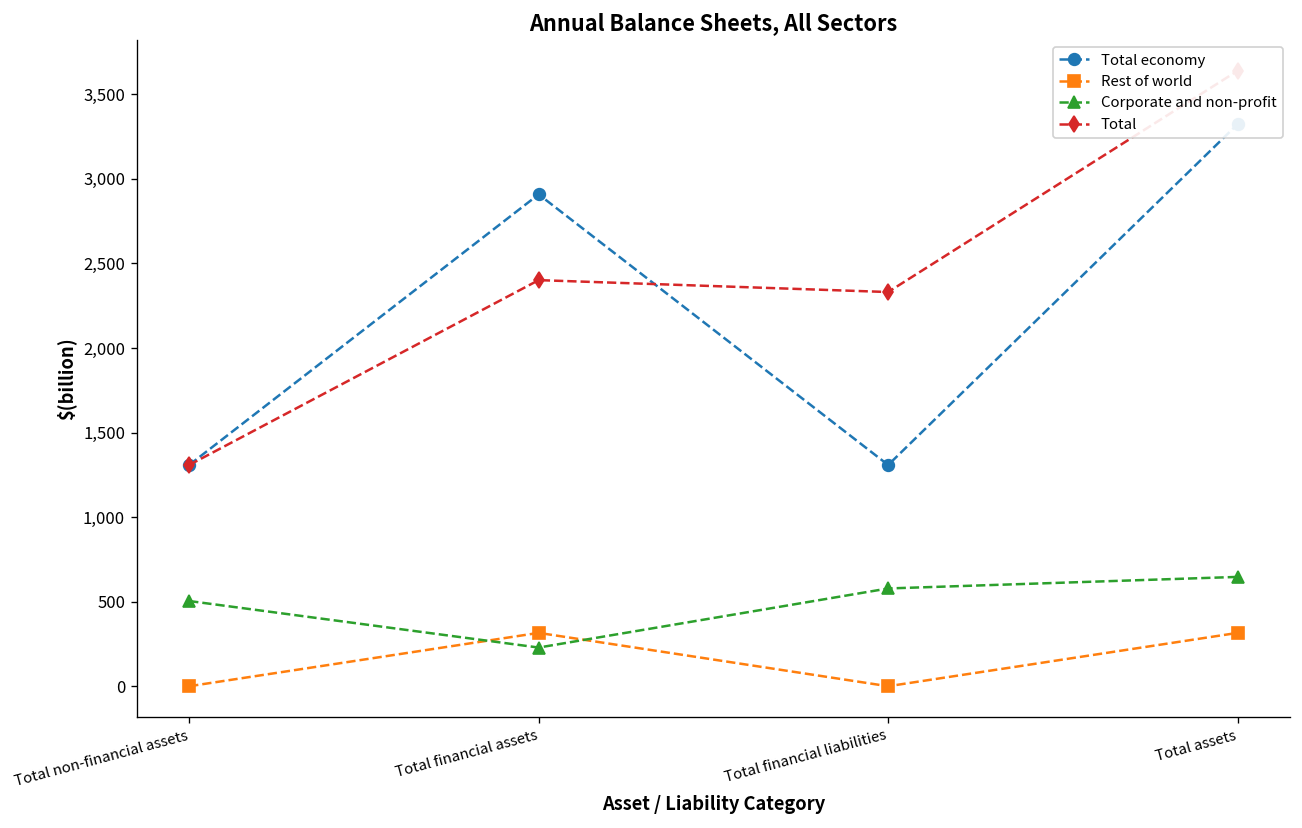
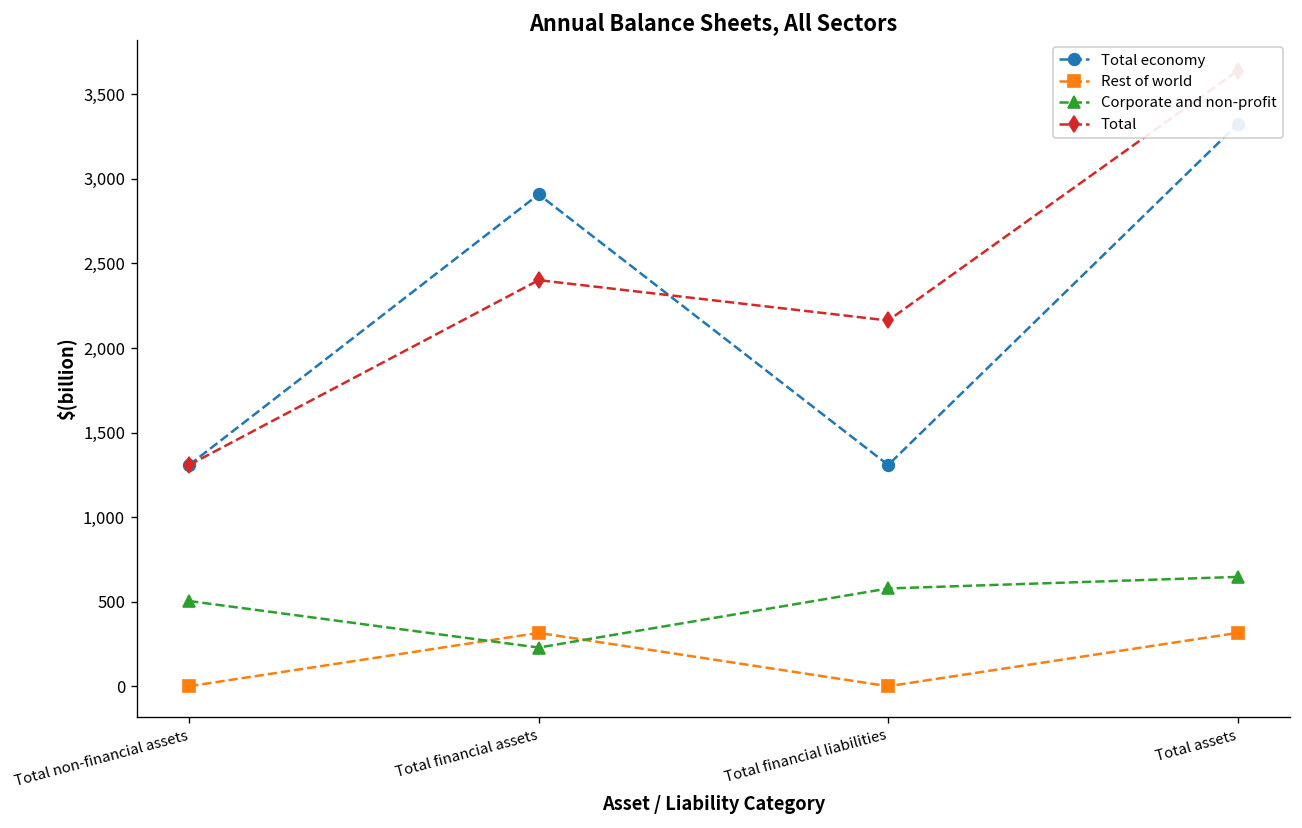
Total, Total financial liabilities: 2,330 -> 2,160
